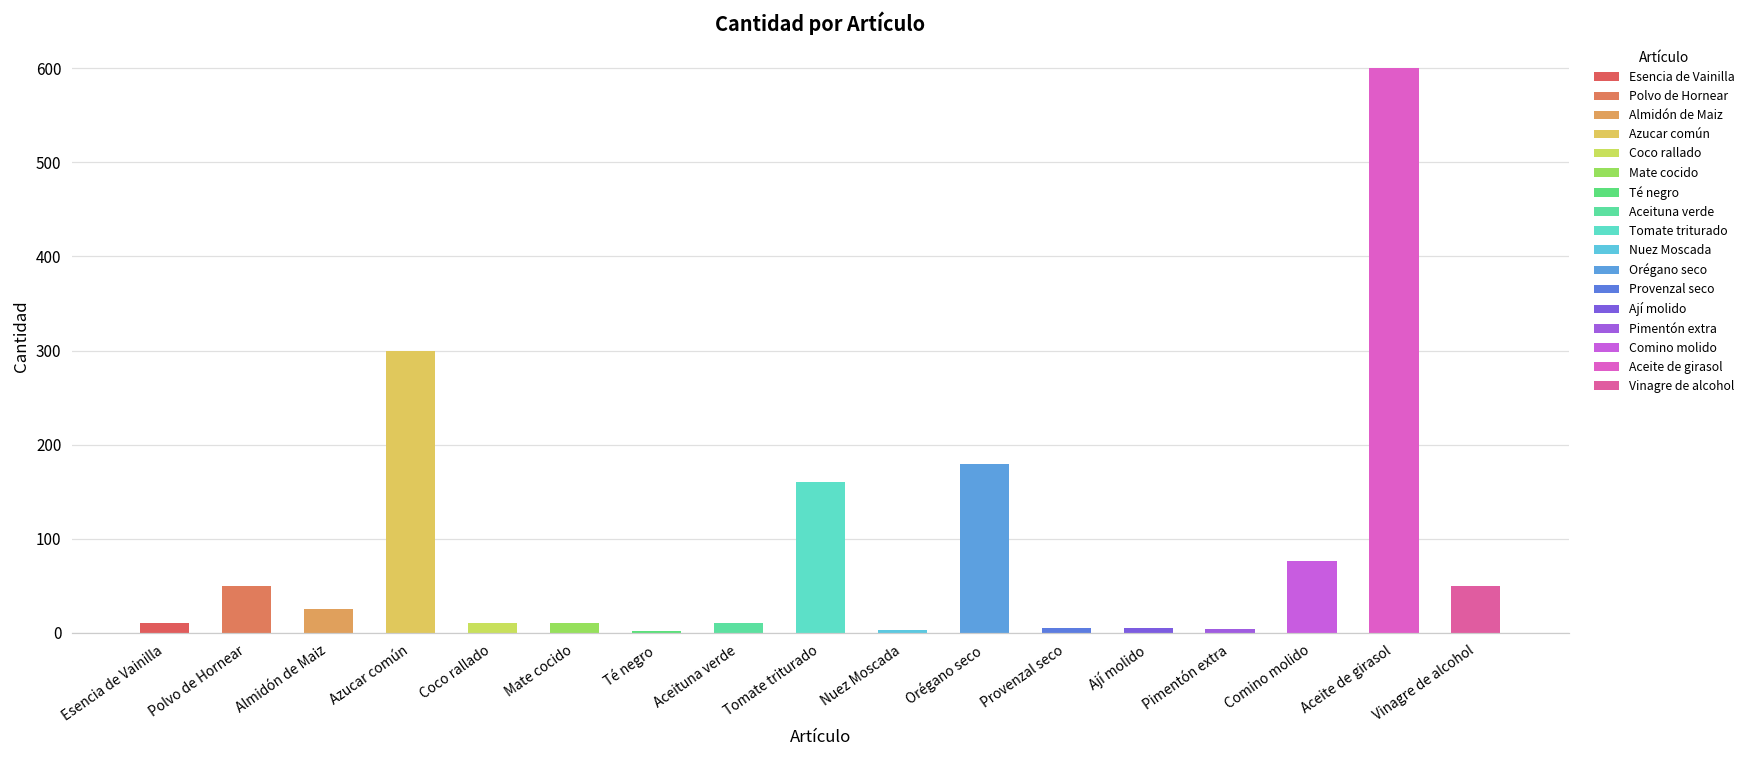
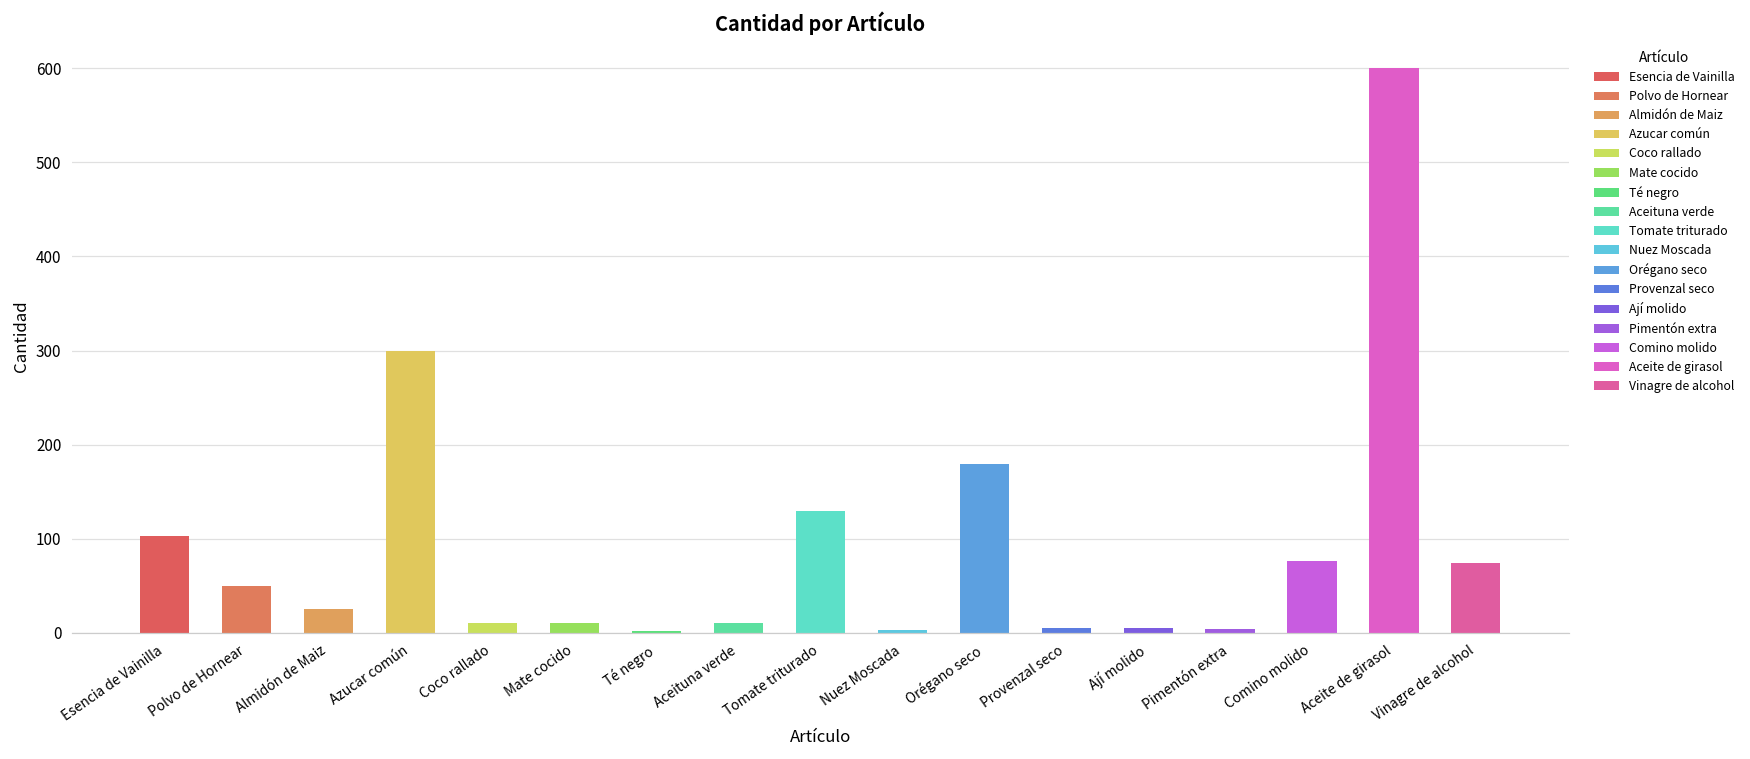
Esencia de Vainilla: 10 -> 100
Tomate triturado: 160 -> 130
Vinagre de alcohol: 50 -> 70
